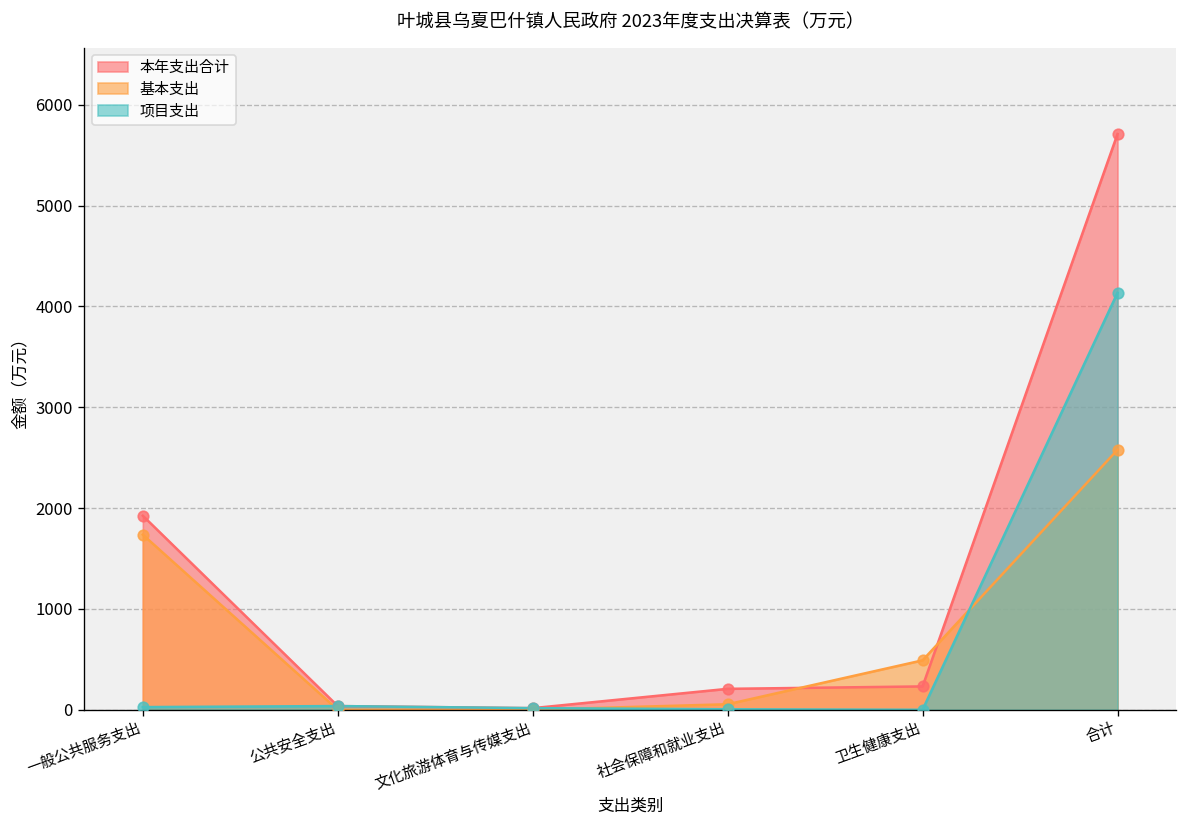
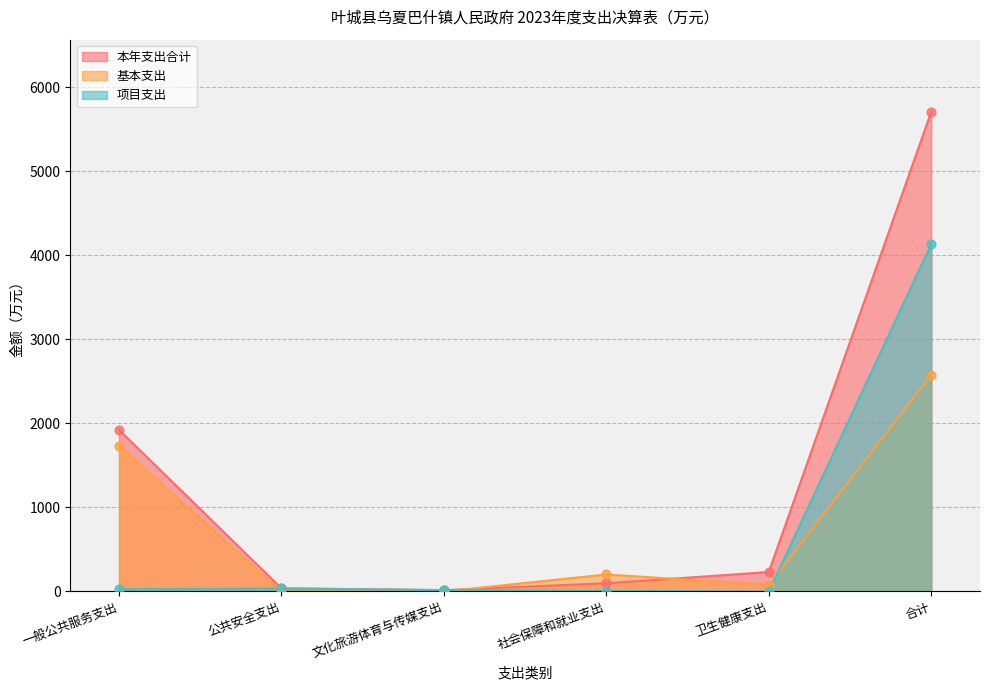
本年支出合计, 社会保障和就业支出: 200 -> 100
基本支出, 社会保障和就业支出: 100 -> 200
基本支出, 卫生健康支出: 500 -> 100
